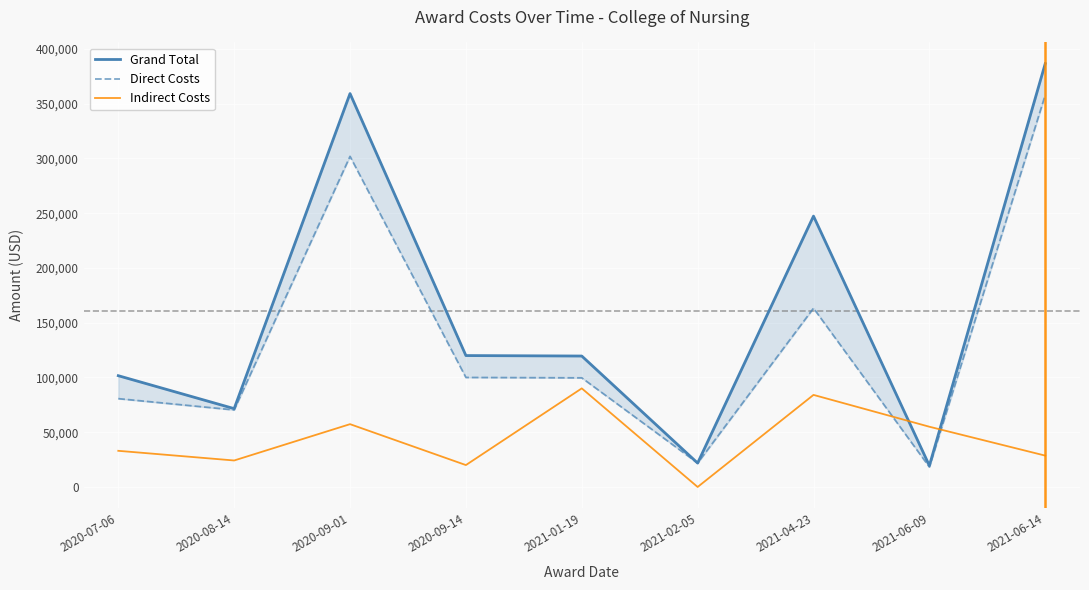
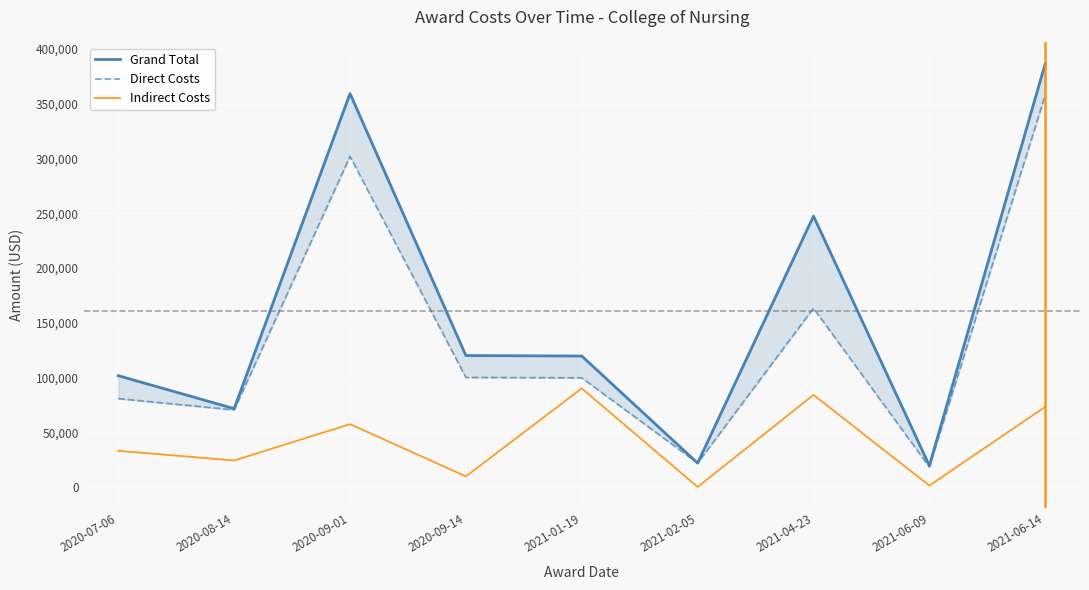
Indirect Costs, 2020-09-14: 20,000 -> 10,000
Indirect Costs, 2021-06-09: 55,000 -> 1,000
Indirect Costs, 2021-06-14: 29,000 -> 73,000
